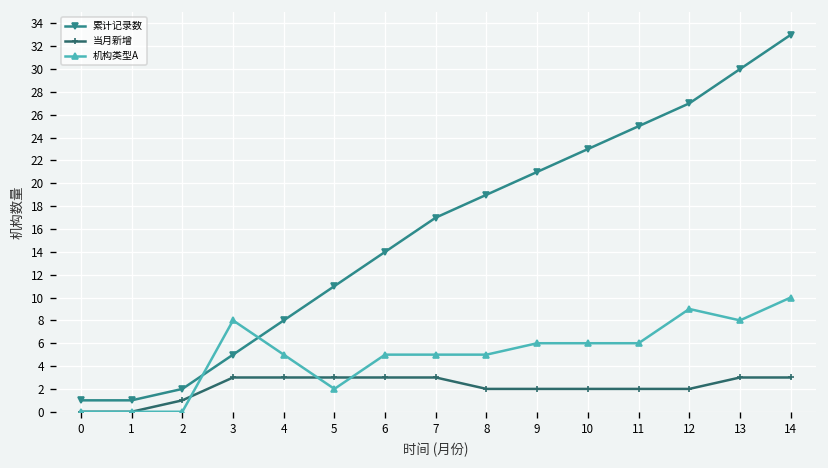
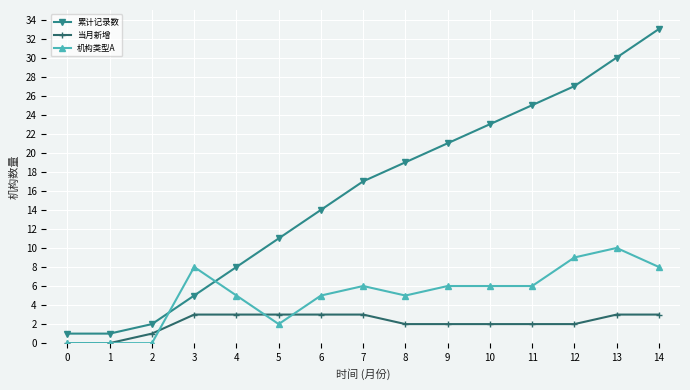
机构类型A, 7: 5 -> 6
机构类型A, 13: 8 -> 10
机构类型A, 14: 10 -> 8
